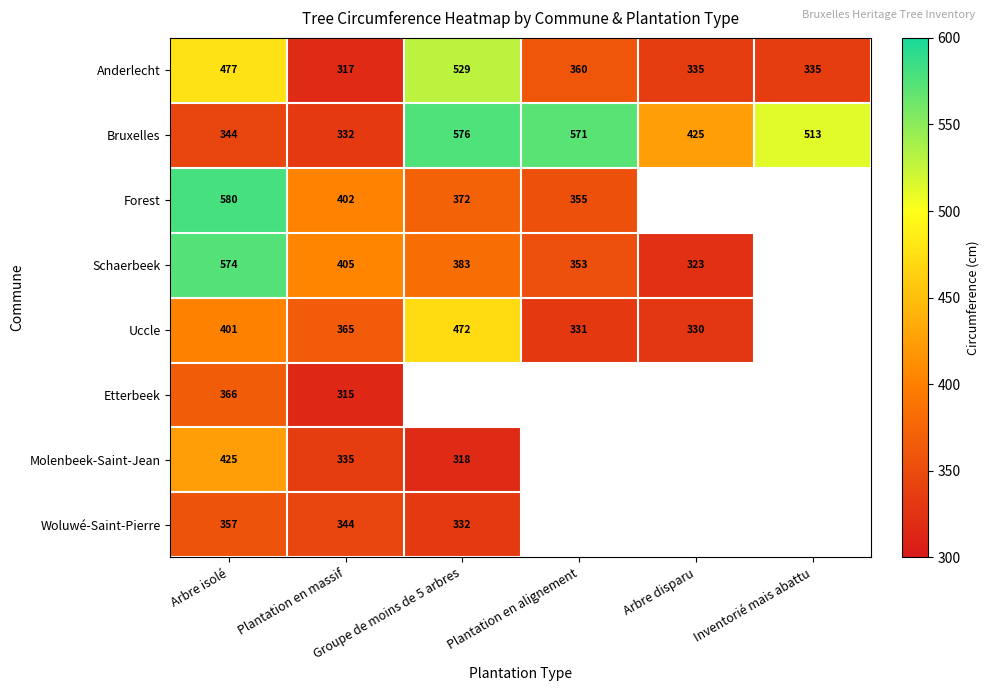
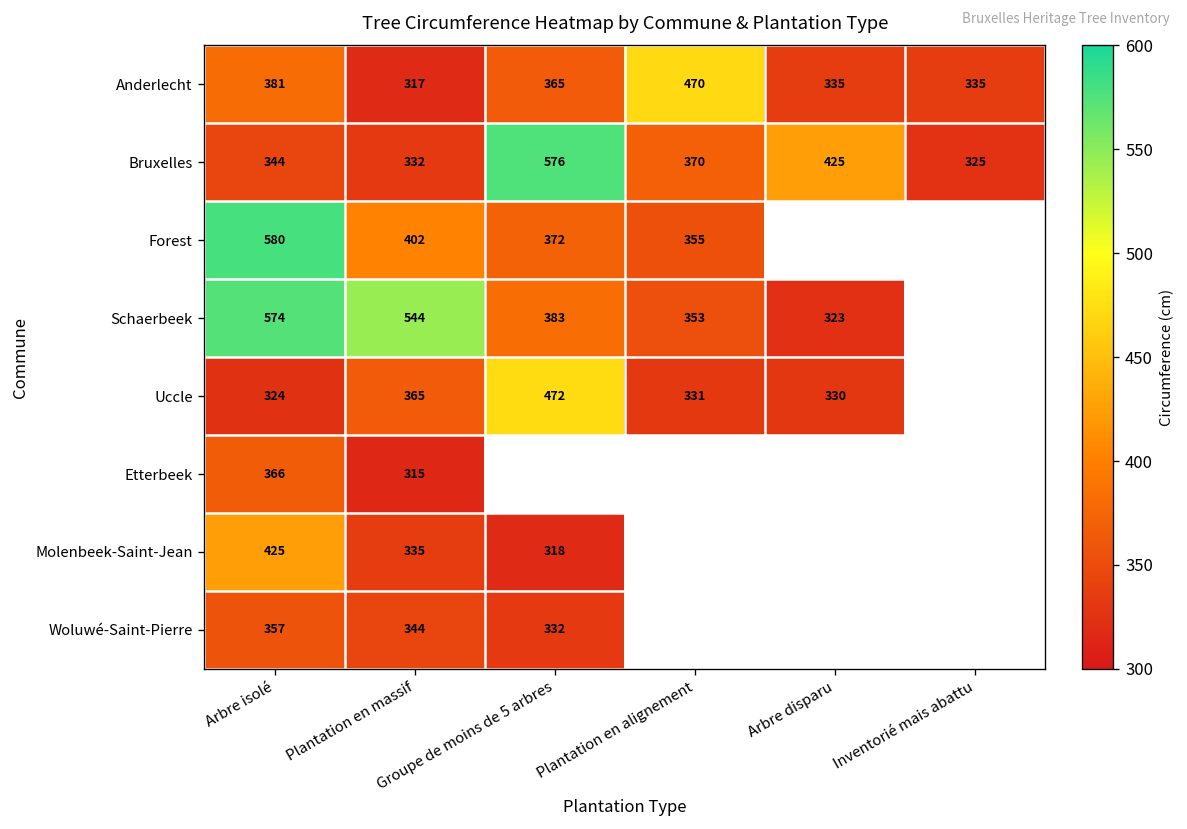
Anderlecht, Arbre isolé: 477 -> 381
Anderlecht, Groupe de moins de 5 arbres: 529 -> 365
Anderlecht, Plantation en alignement: 360 -> 470
Bruxelles, Plantation en alignement: 571 -> 370
Bruxelles, Inventorié mais abattu: 513 -> 325
Schaerbeek, Plantation en massif: 405 -> 544
Uccle, Arbre isolé: 401 -> 324
